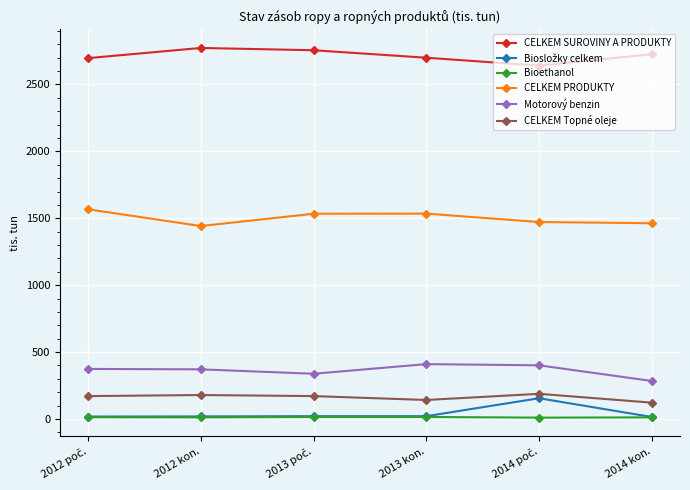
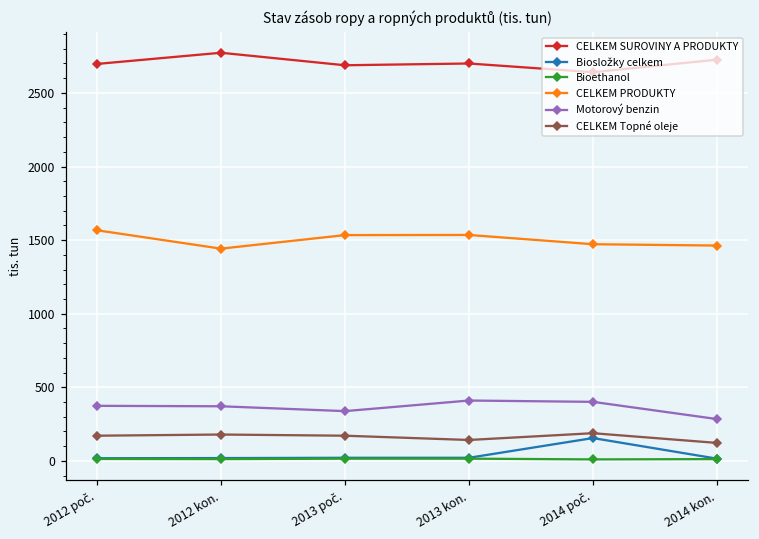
CELKEM SUROVINY A PRODUKTY, 2013 poč.: 2760 -> 2690
